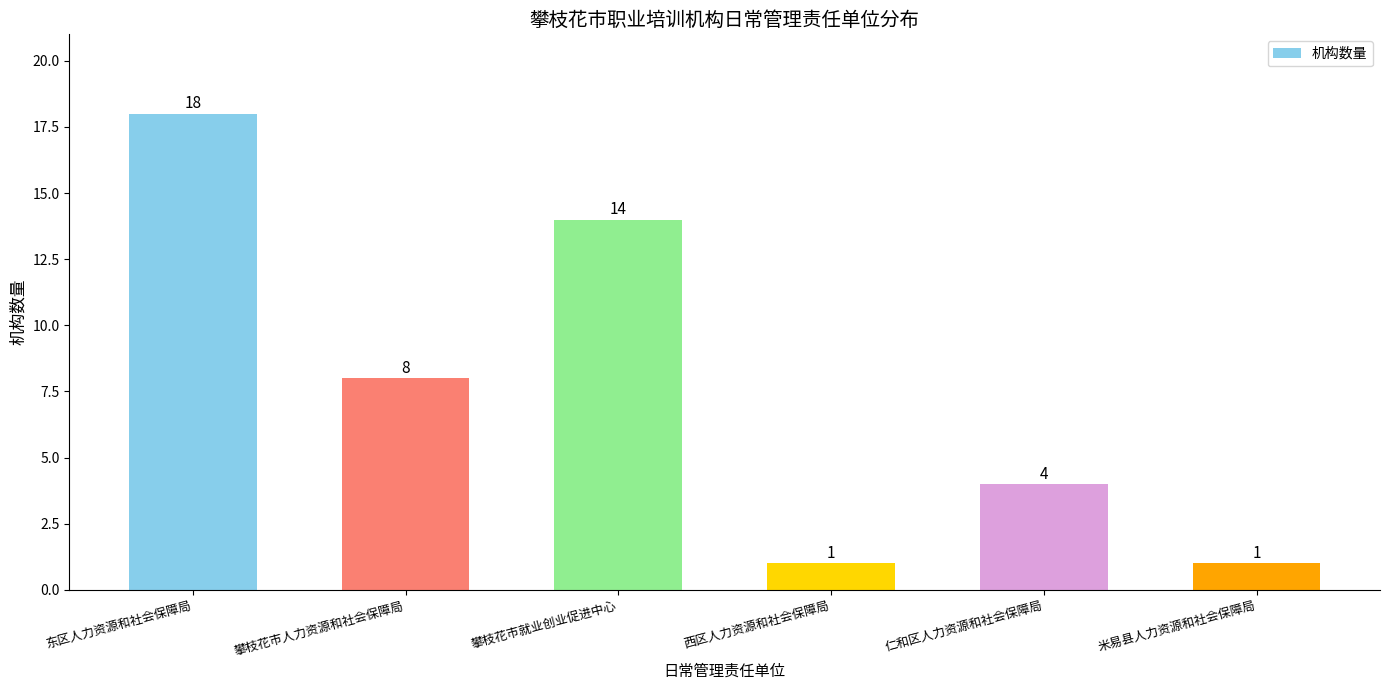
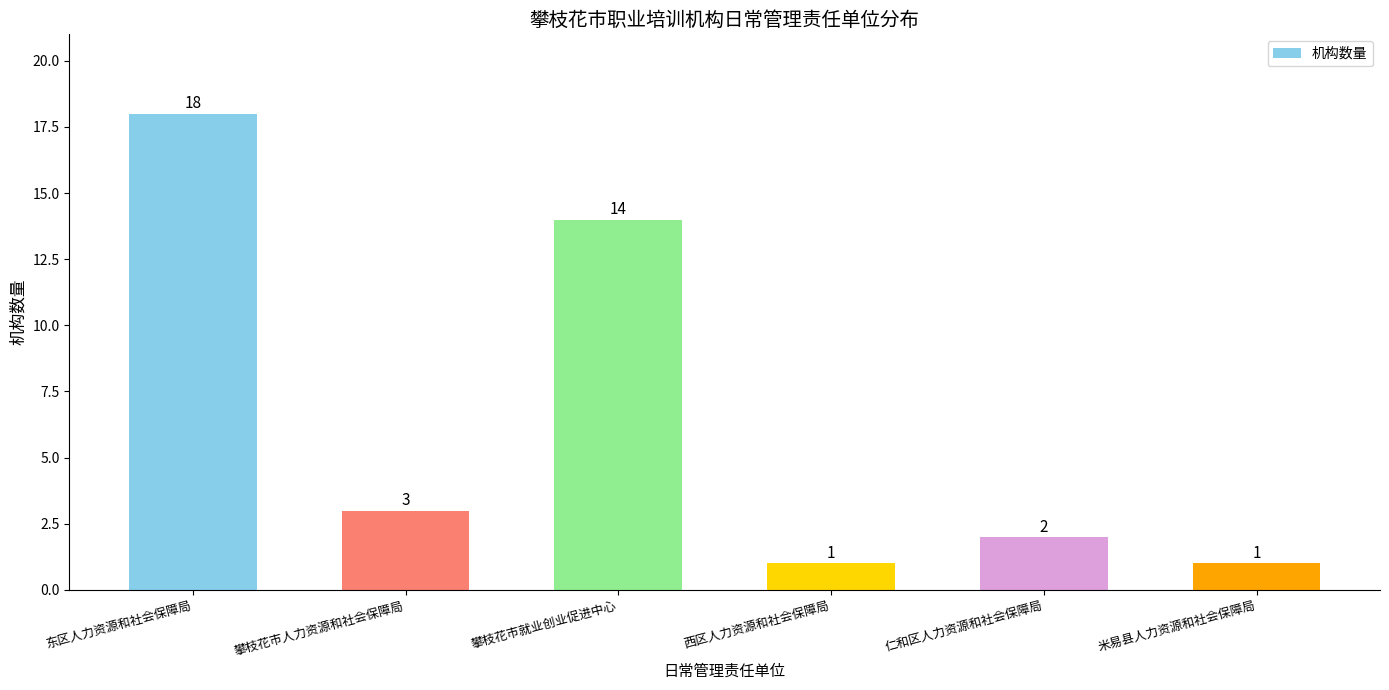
攀枝花市人力资源和社会保障局: 8 -> 3
仁和区人力资源和社会保障局: 4 -> 2
